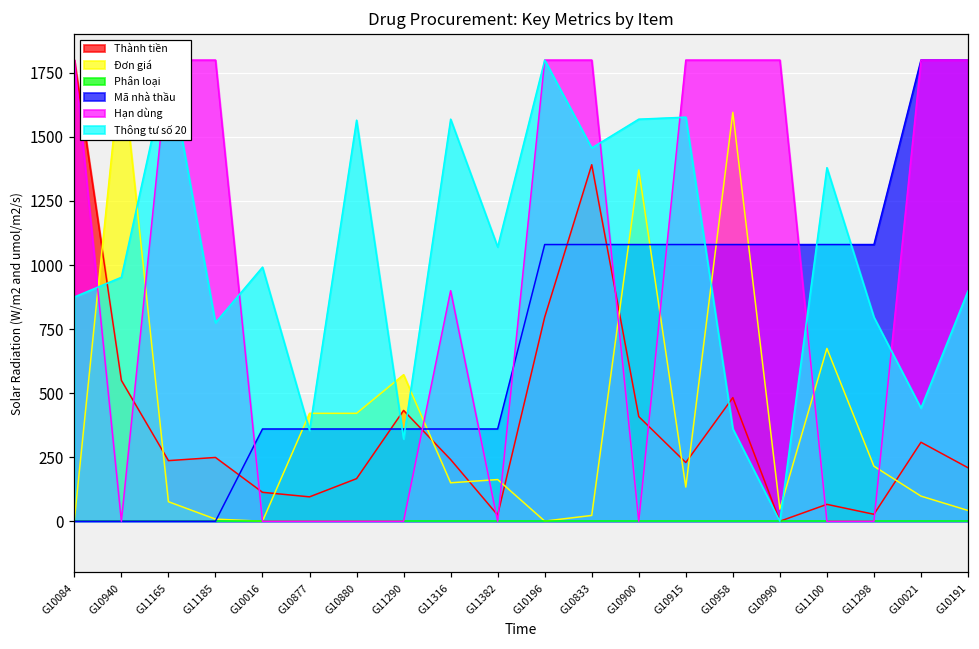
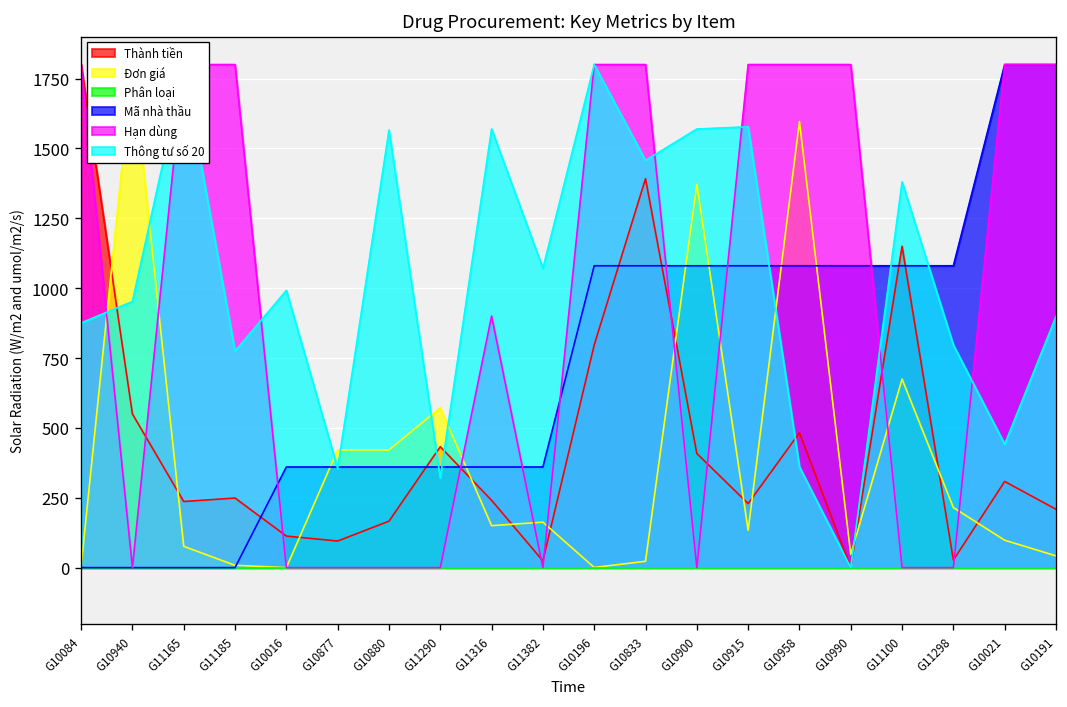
Thành tiền, G11100: 70 -> 1150
